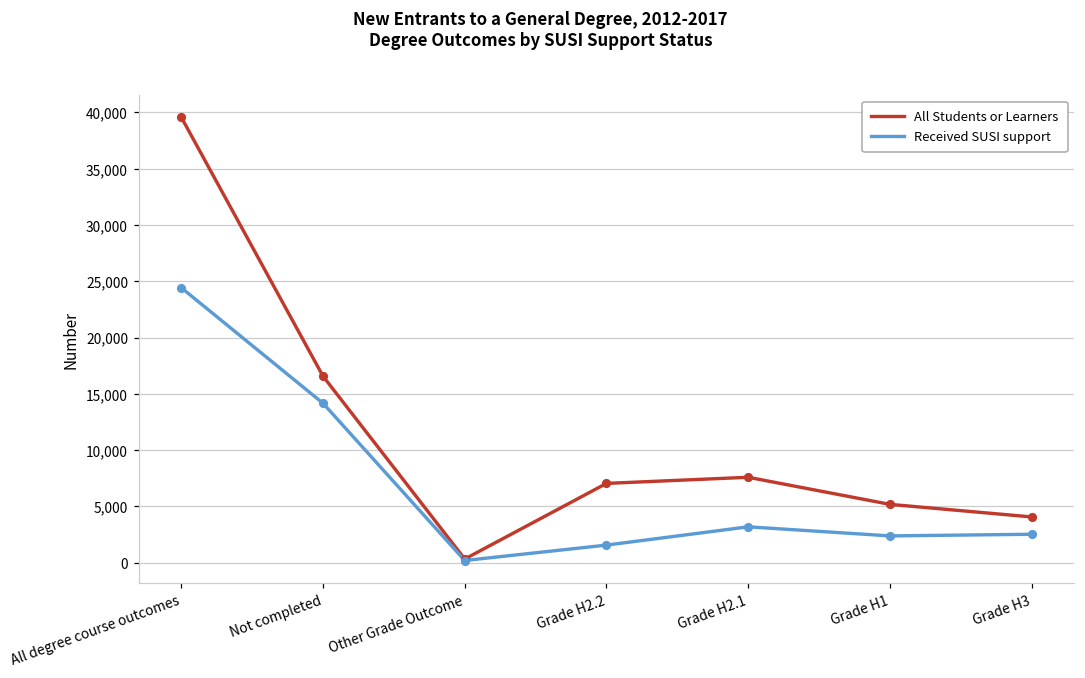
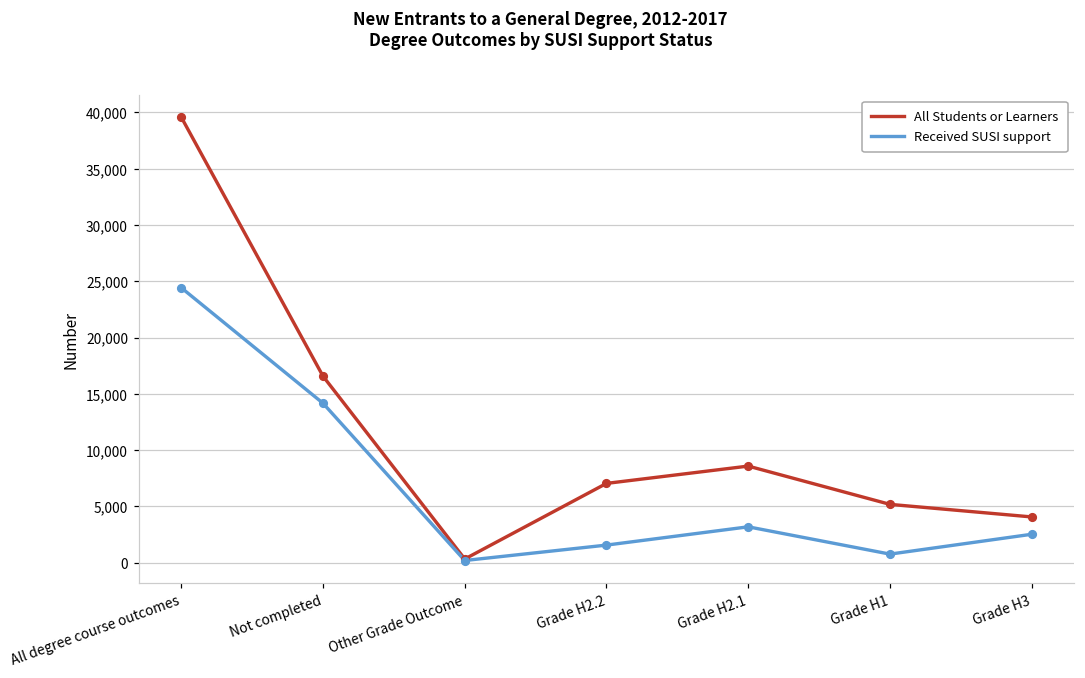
All Students or Learners, Grade H2.1: 7,600 -> 8,600
Received SUSI support, Grade H1: 2,400 -> 800
